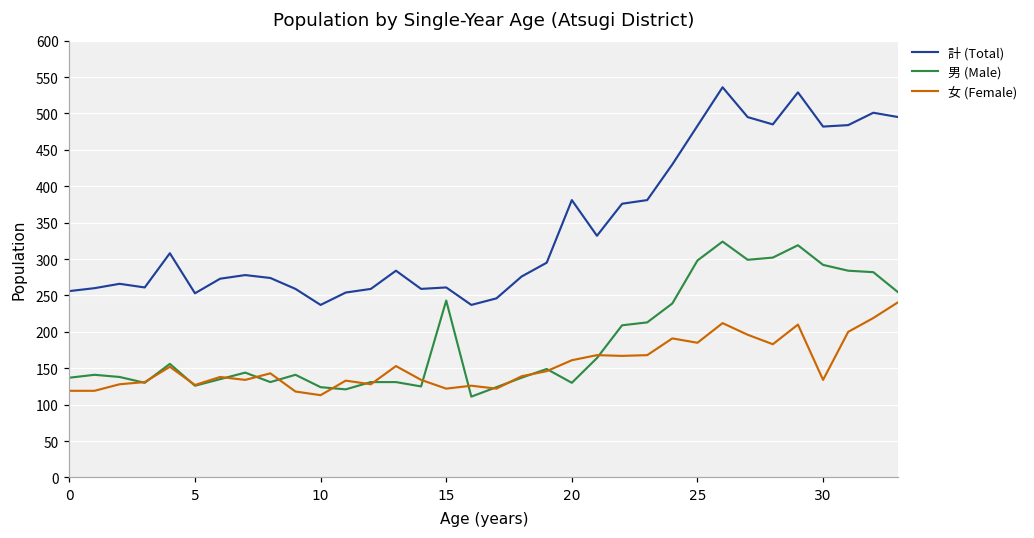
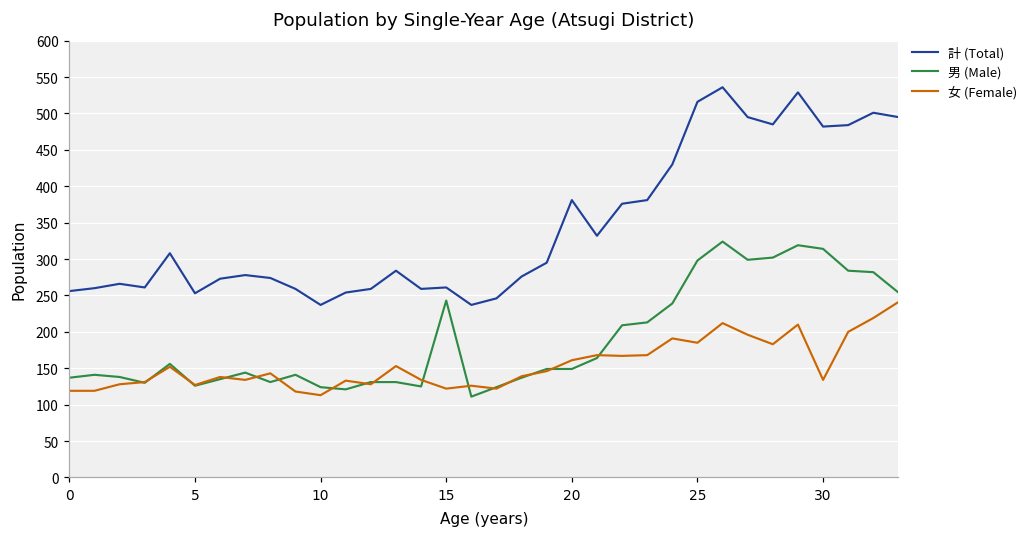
男 (Male), 20: 130 -> 150
計 (Total), 25: 480 -> 520
男 (Male), 30: 290 -> 310
